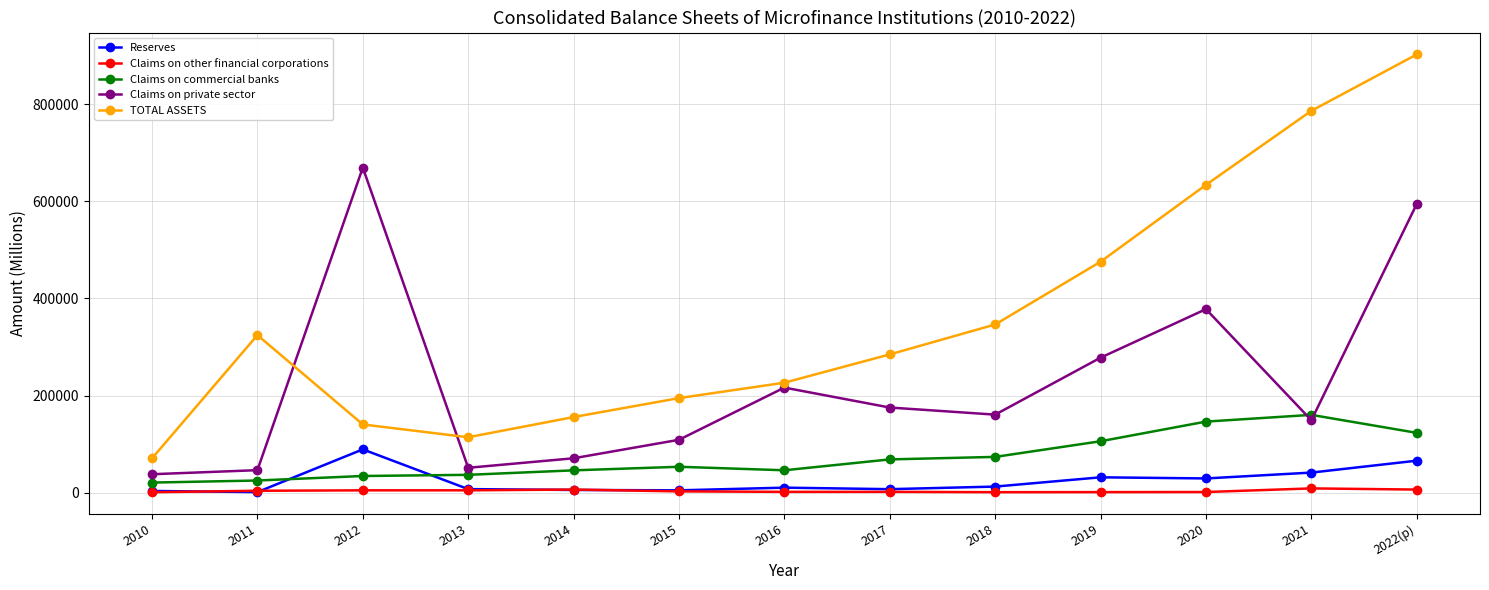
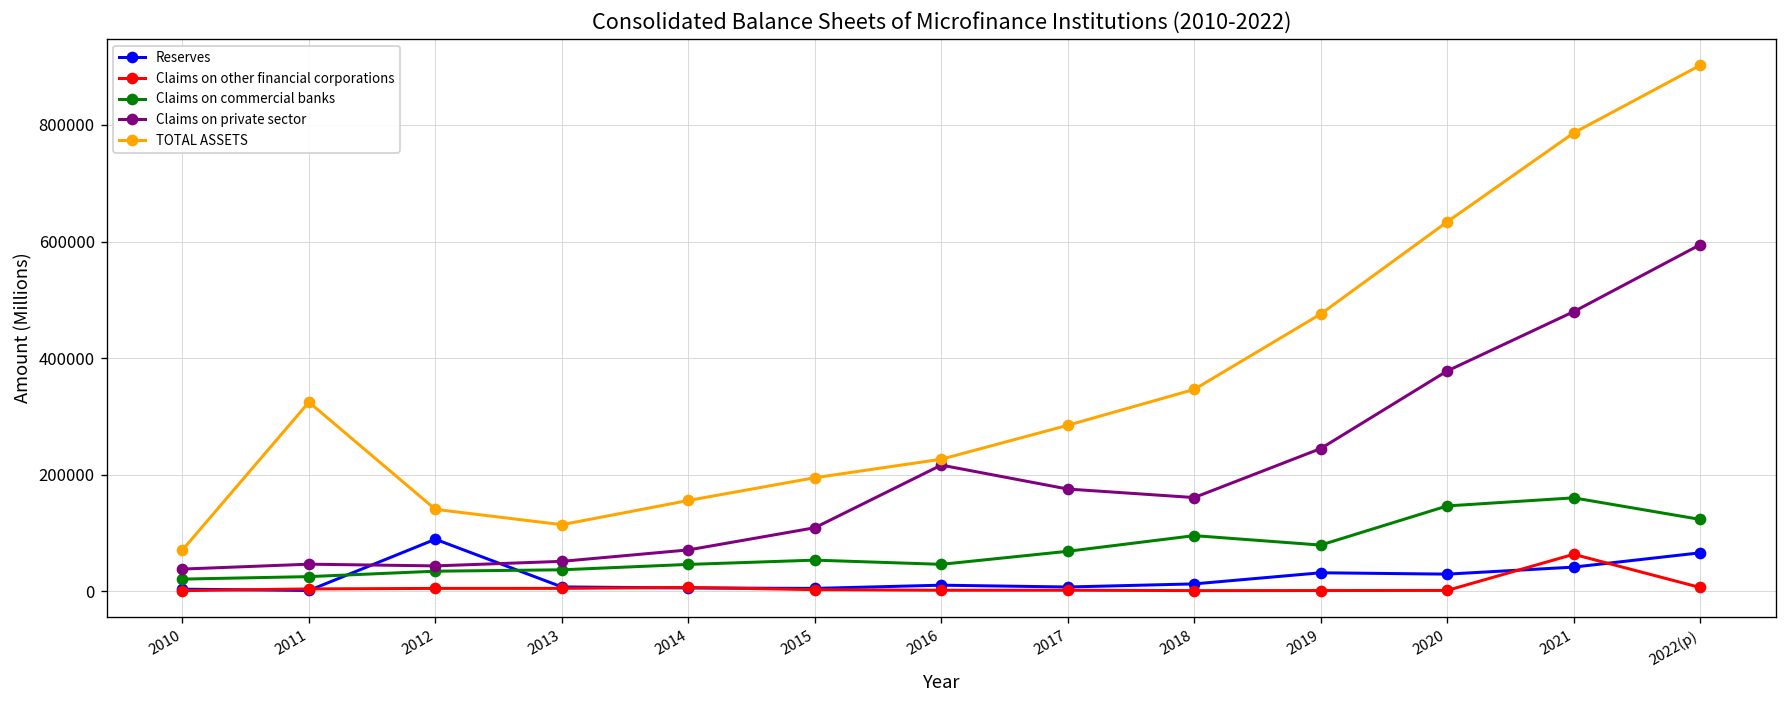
Claims on private sector, 2012: 670000 -> 40000
Claims on commercial banks, 2018: 70000 -> 100000
Claims on commercial banks, 2019: 110000 -> 80000
Claims on private sector, 2019: 280000 -> 240000
Claims on other financial corporations, 2021: 10000 -> 60000
Claims on private sector, 2021: 150000 -> 480000
